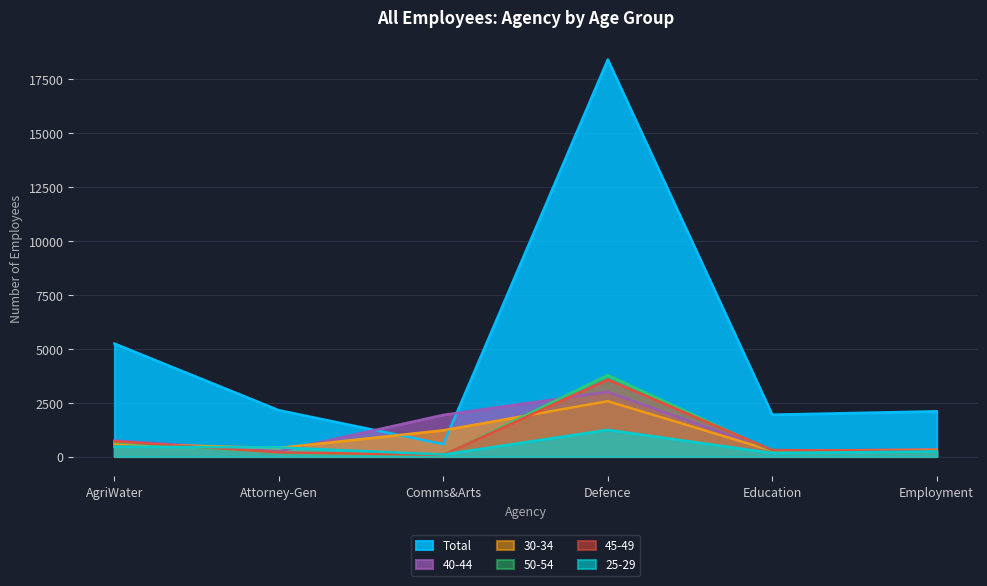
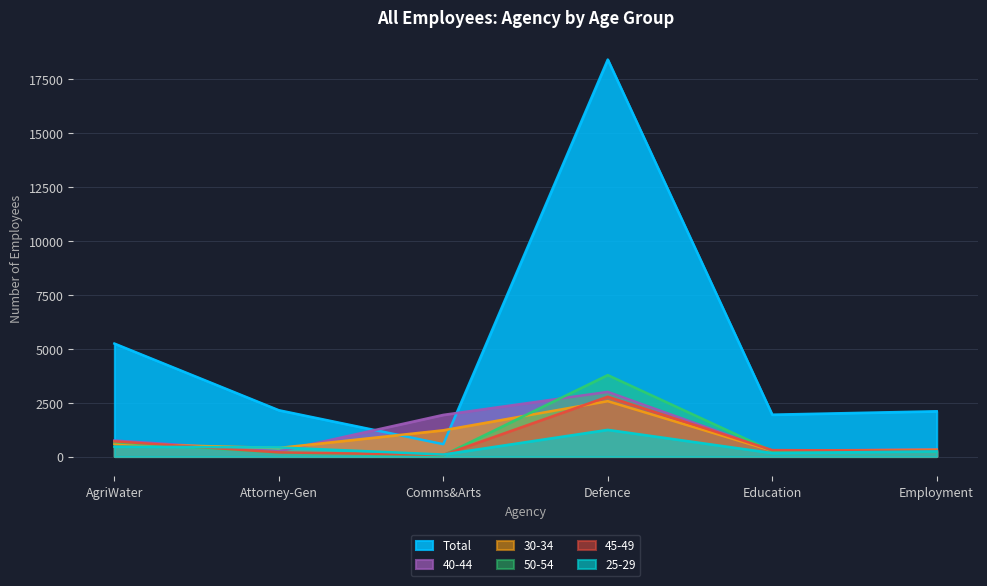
45-49, Defence: 3600 -> 2800
